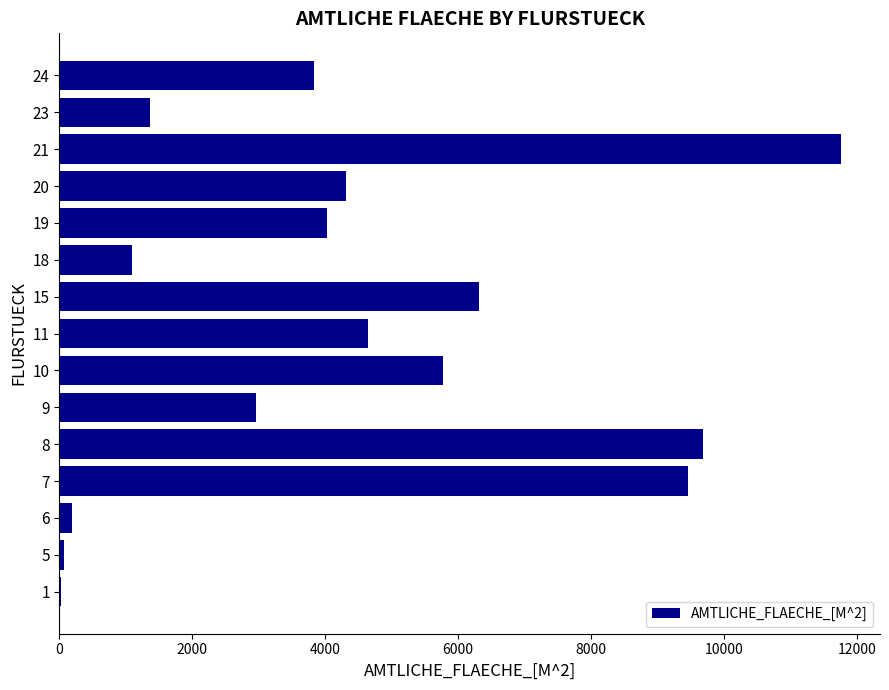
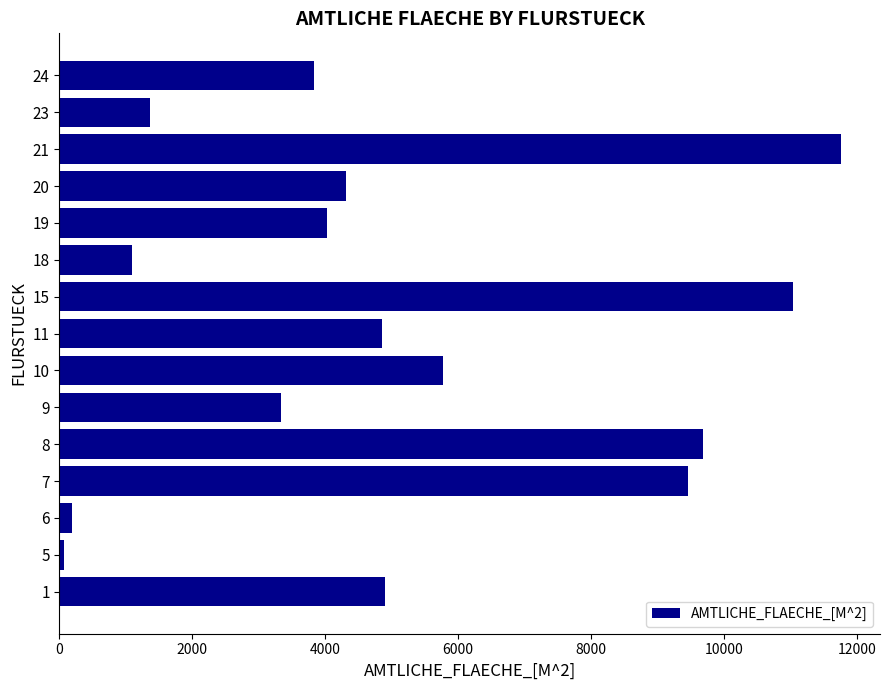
15: 6300 -> 11000
11: 4700 -> 4900
9: 3000 -> 3300
1: 0 -> 4900
